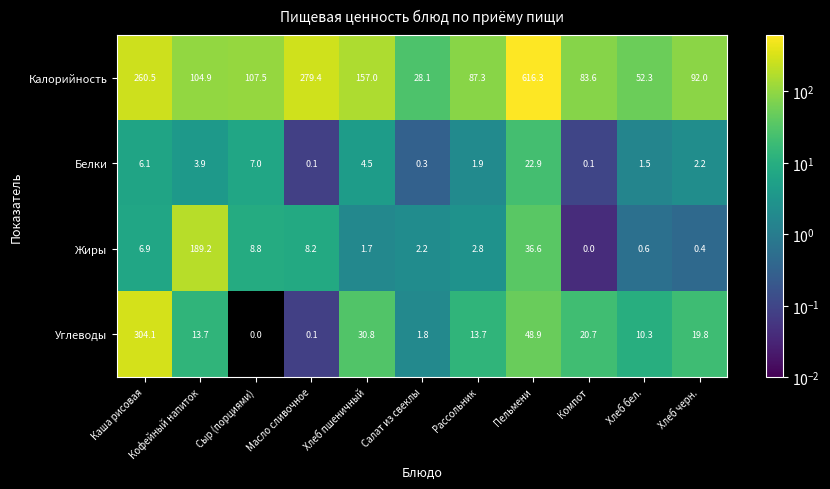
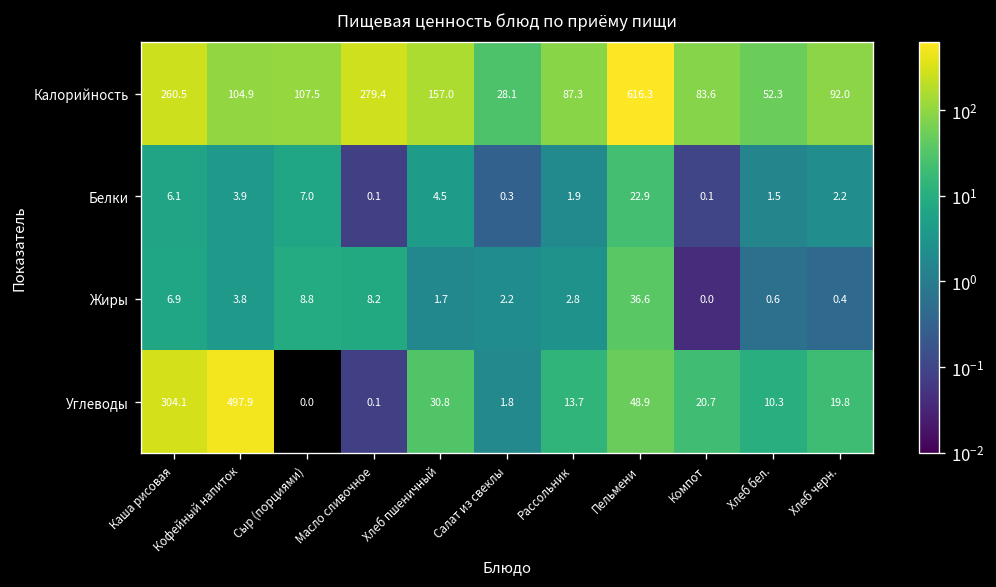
Жиры, Кофейный напиток: 189.2 -> 3.8
Углеводы, Кофейный напиток: 13.7 -> 497.9
